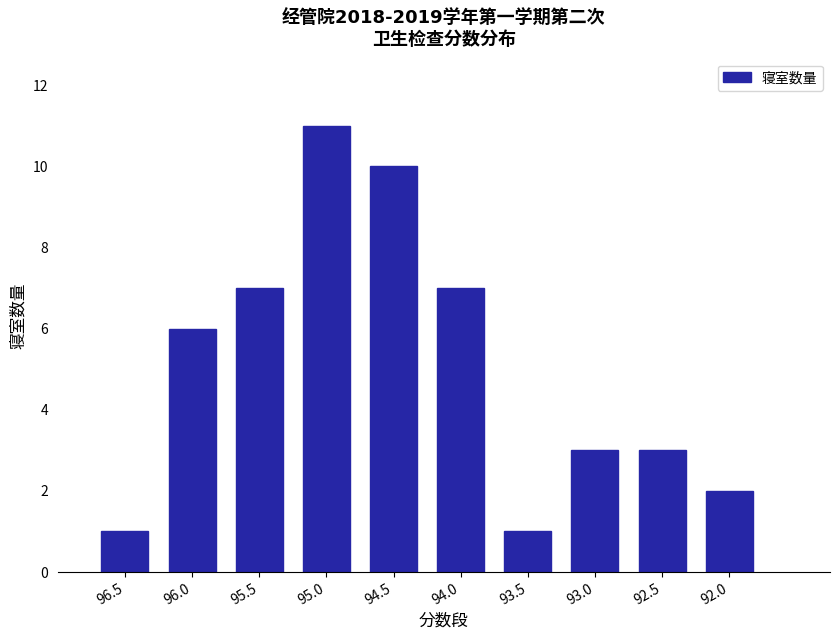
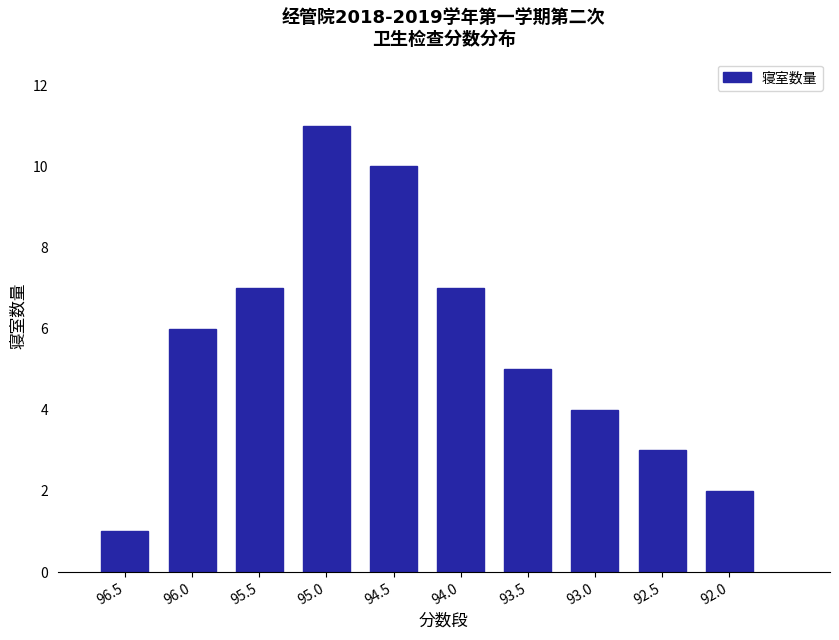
93.5: 1 -> 5
93.0: 3 -> 4
